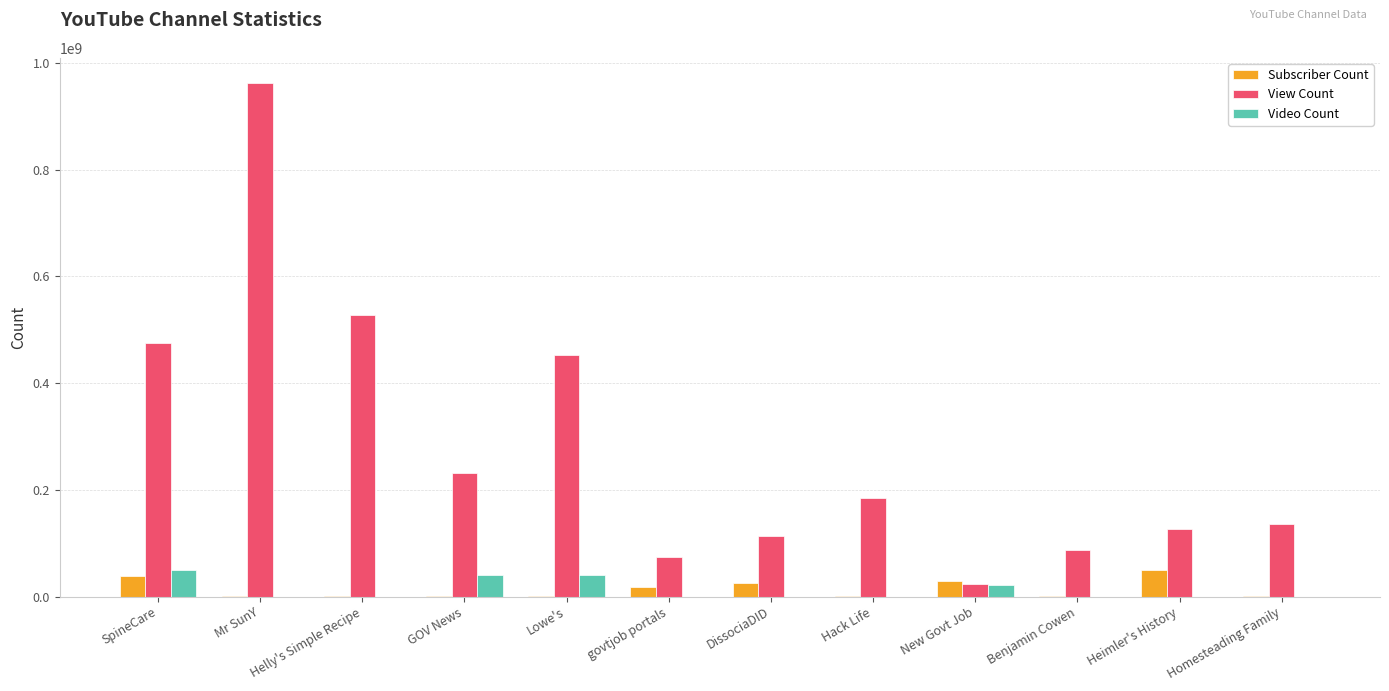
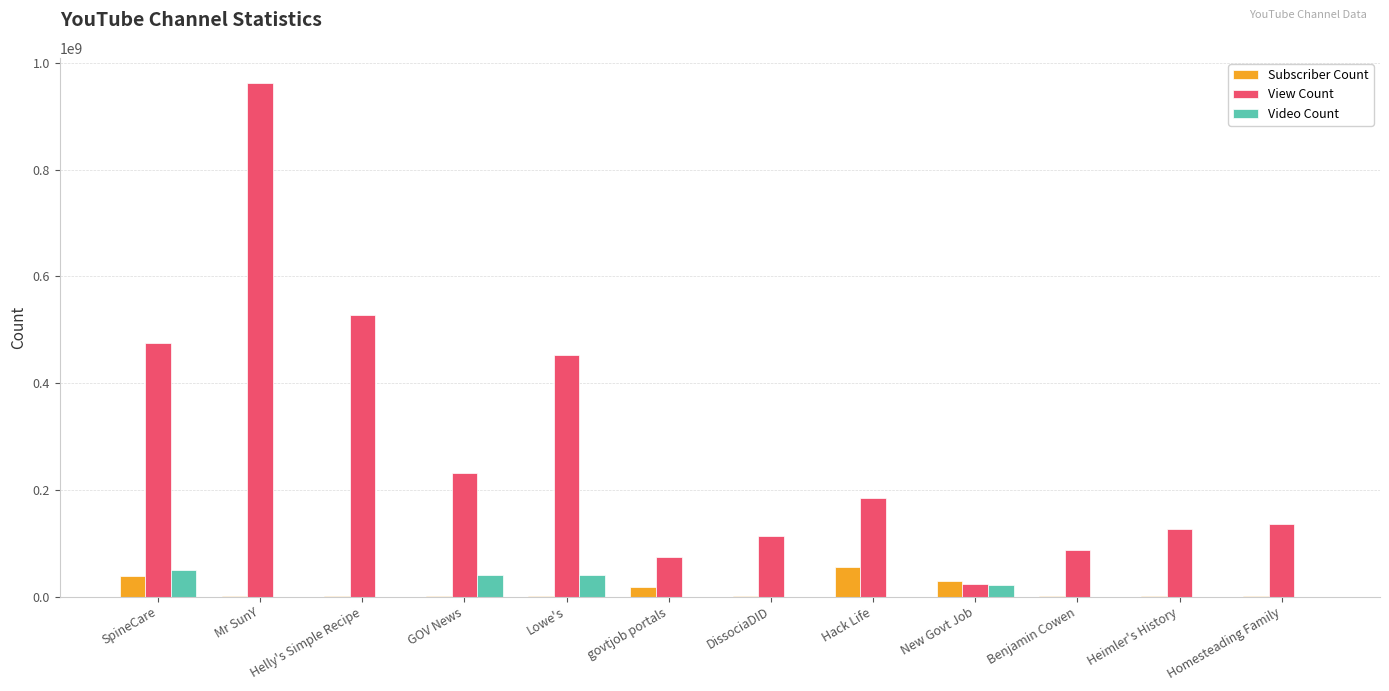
Subscriber Count, DissociaDID: 20000000 -> 0
Subscriber Count, Hack Life: 0 -> 60000000
Subscriber Count, Heimler's History: 50000000 -> 0
